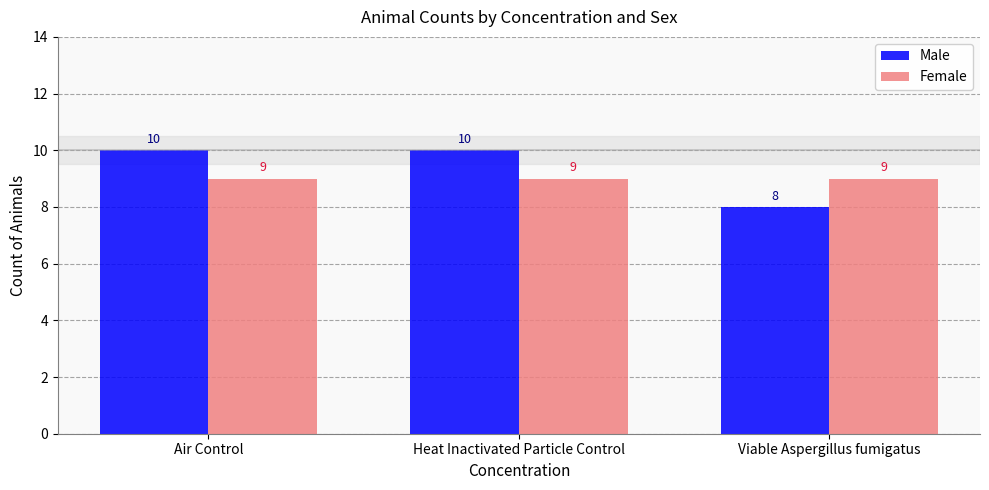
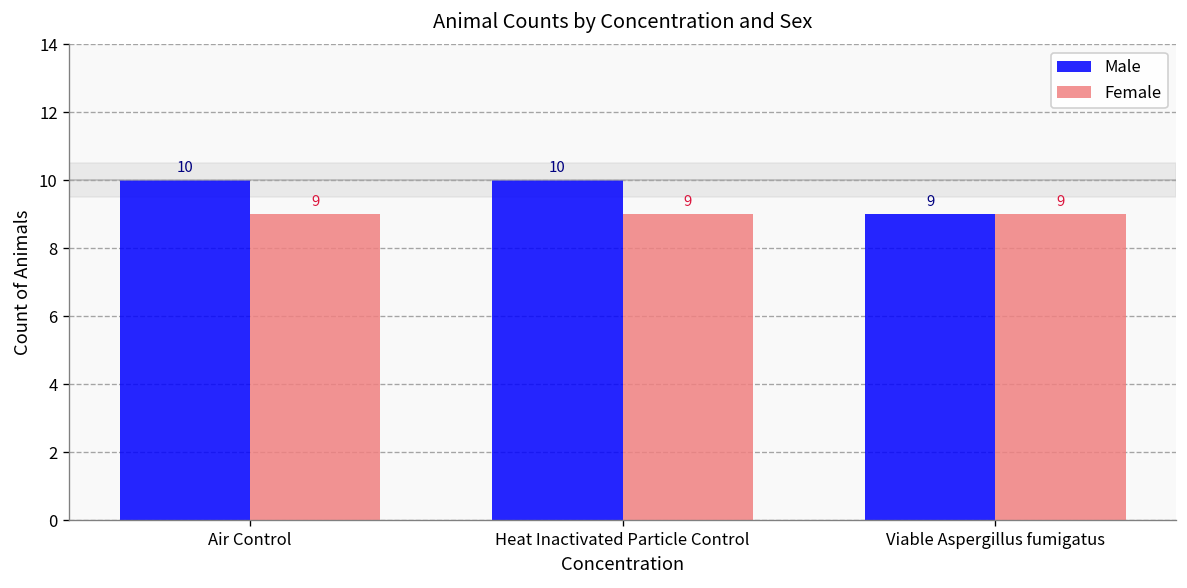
Male, Viable Aspergillus fumigatus: 8 -> 9
